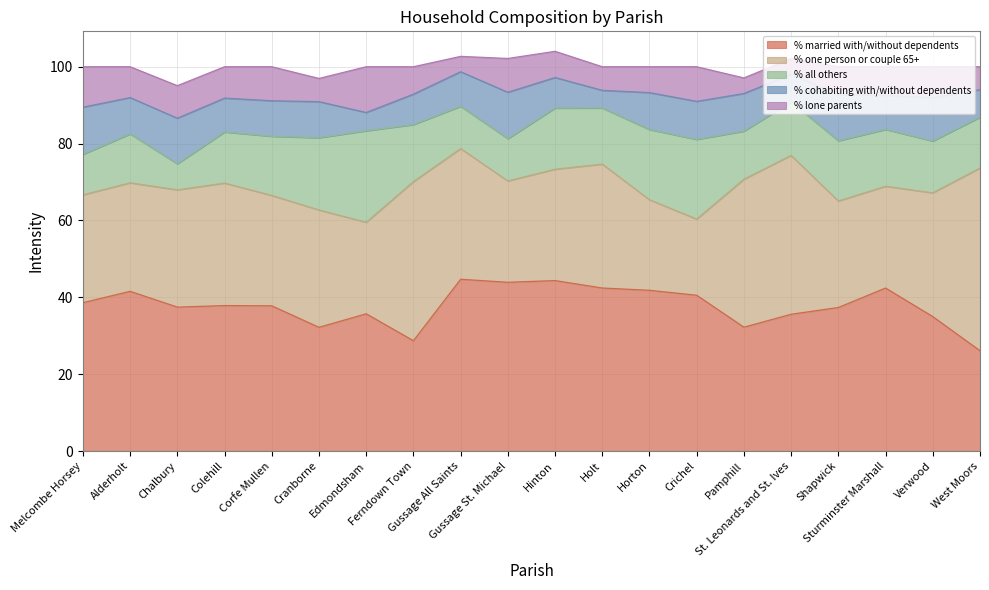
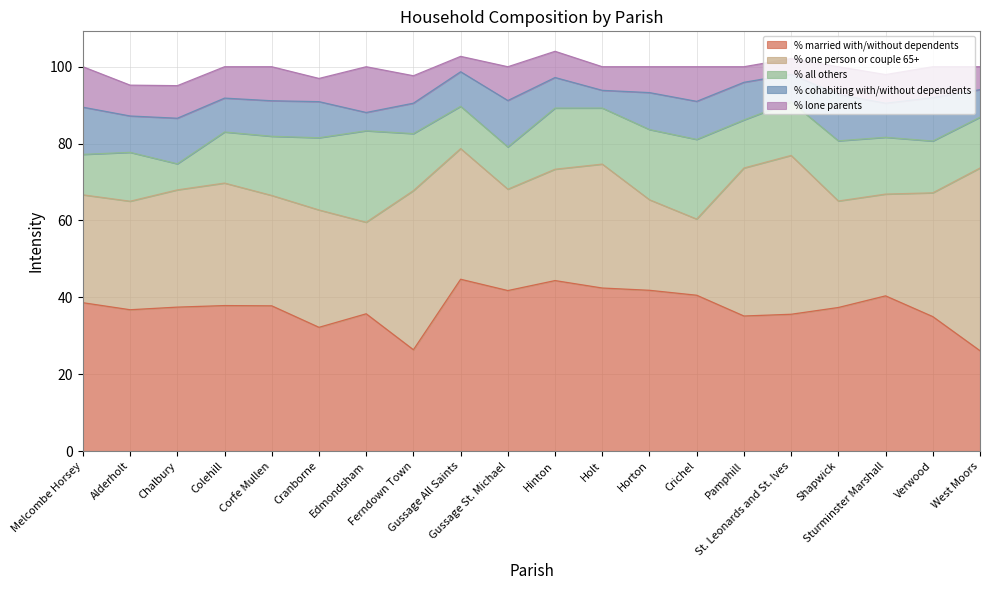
% married with/without dependents, Alderholt: 42 -> 37
% married with/without dependents, Ferndown Town: 29 -> 26
% married with/without dependents, Gussage St. Michael: 44 -> 42
% married with/without dependents, Pamphill: 32 -> 35
% married with/without dependents, Sturminster Marshall: 42 -> 40
